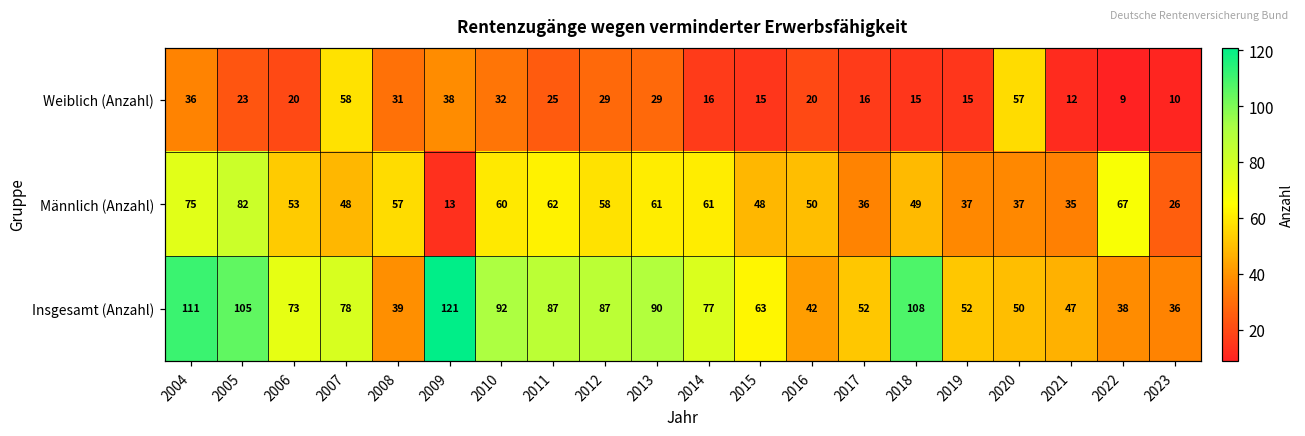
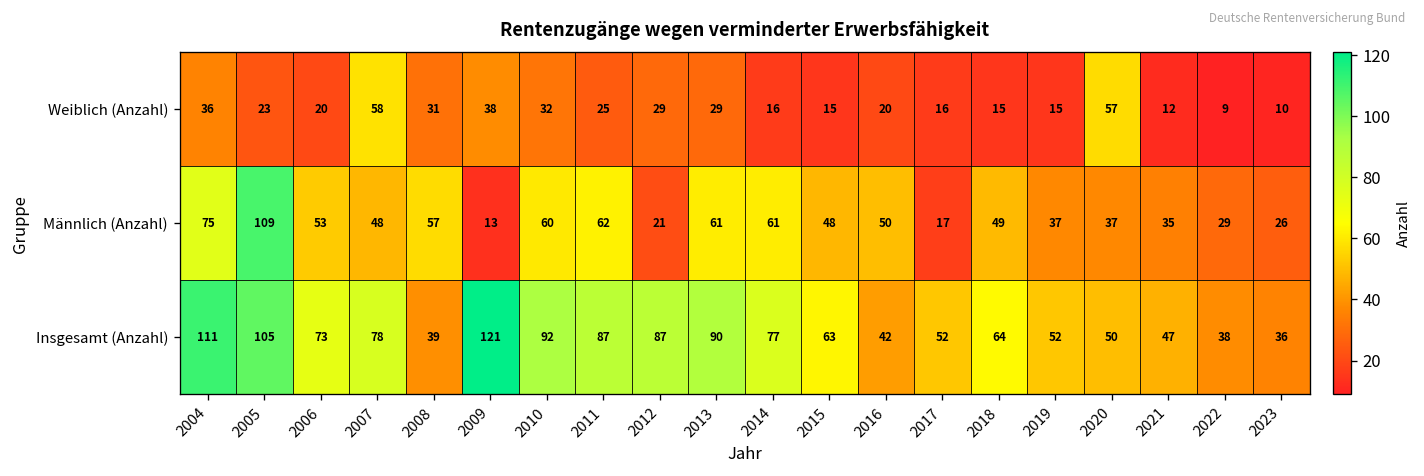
Männlich (Anzahl), 2005: 82 -> 109
Männlich (Anzahl), 2012: 58 -> 21
Männlich (Anzahl), 2017: 36 -> 17
Männlich (Anzahl), 2022: 67 -> 29
Insgesamt (Anzahl), 2018: 108 -> 64
